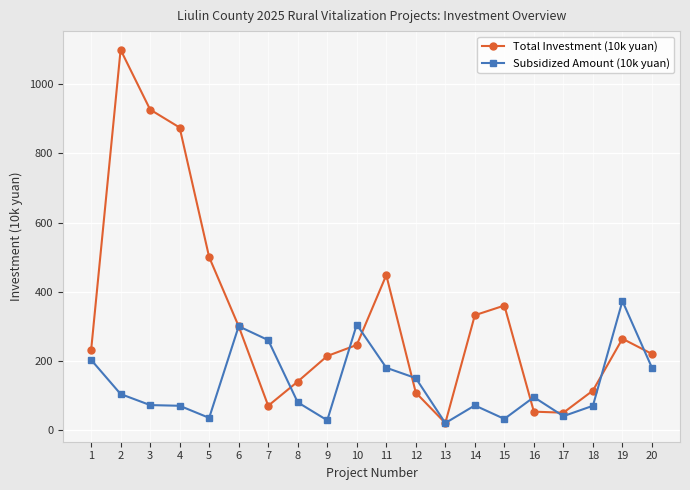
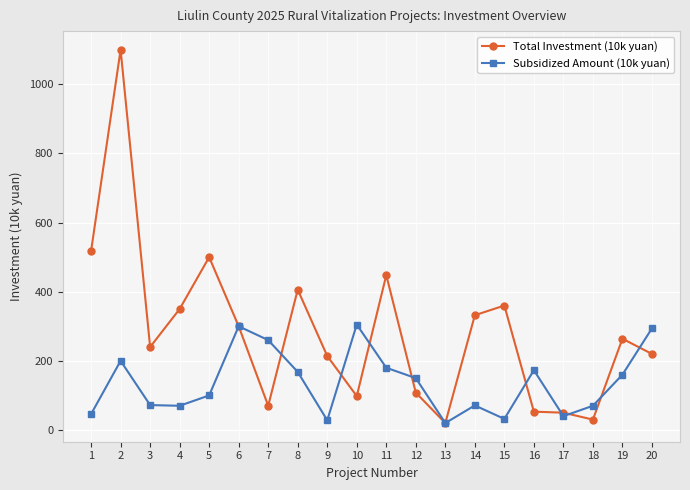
Total Investment (10k yuan), 1: 230 -> 520
Subsidized Amount (10k yuan), 1: 200 -> 50
Subsidized Amount (10k yuan), 2: 100 -> 200
Total Investment (10k yuan), 3: 930 -> 240
Total Investment (10k yuan), 4: 880 -> 350
Subsidized Amount (10k yuan), 5: 40 -> 100
Total Investment (10k yuan), 8: 140 -> 410
Subsidized Amount (10k yuan), 8: 80 -> 170
Total Investment (10k yuan), 10: 250 -> 100
Subsidized Amount (10k yuan), 16: 100 -> 170
Total Investment (10k yuan), 18: 110 -> 30
Subsidized Amount (10k yuan), 19: 370 -> 160
Subsidized Amount (10k yuan), 20: 180 -> 290
